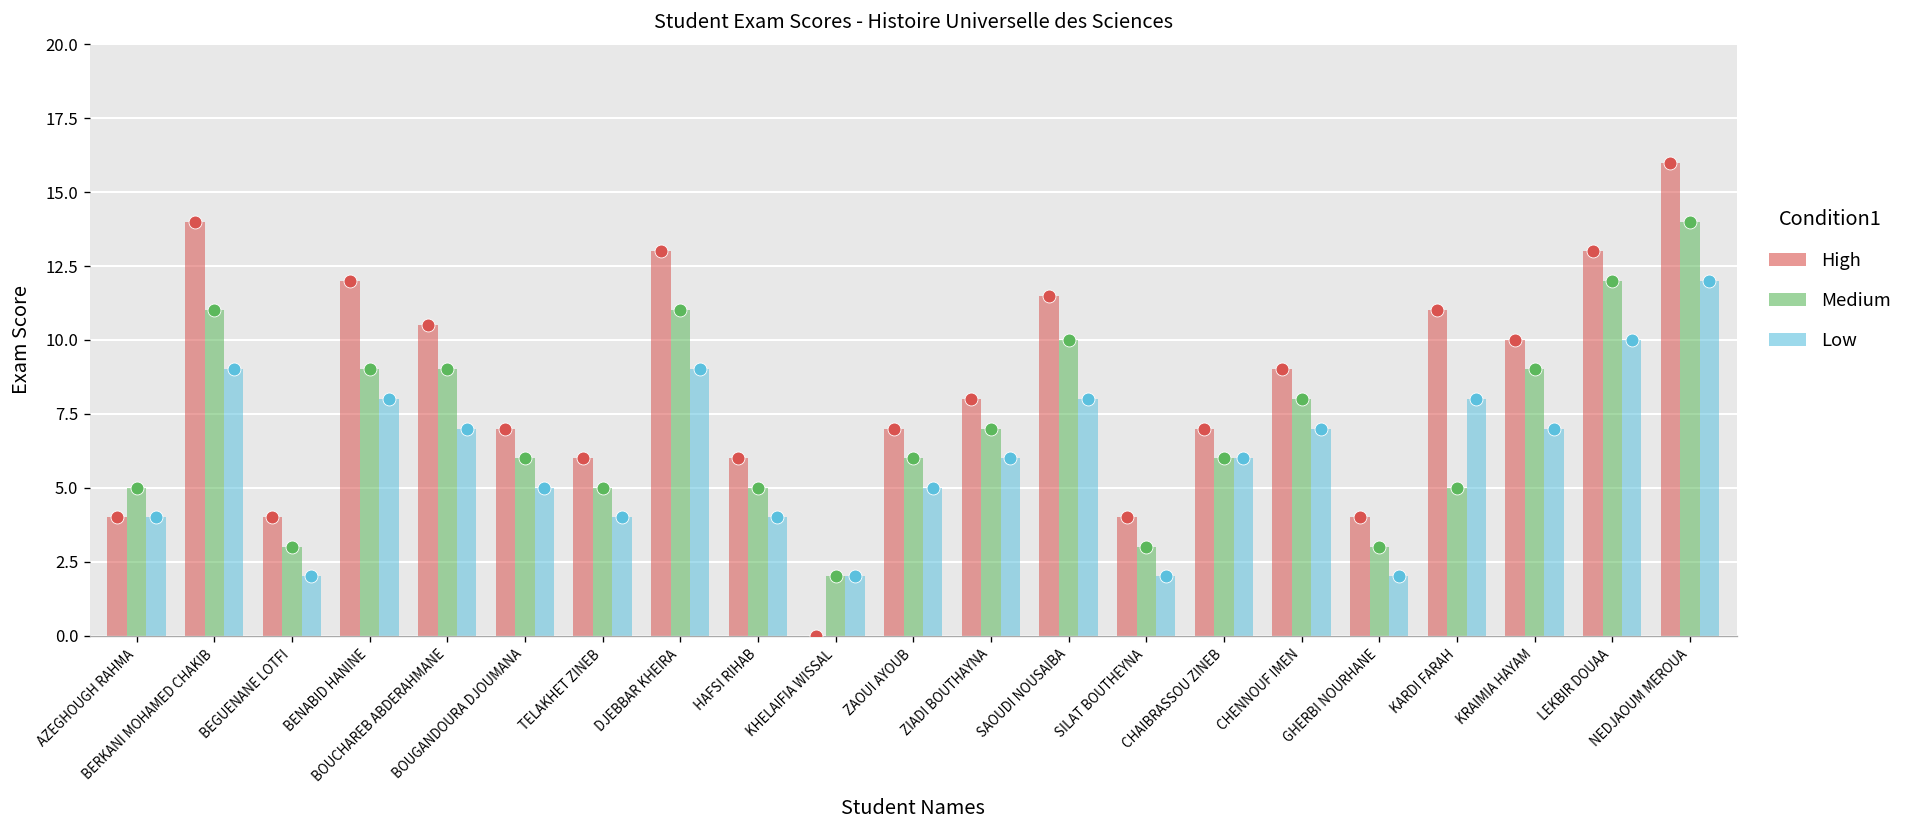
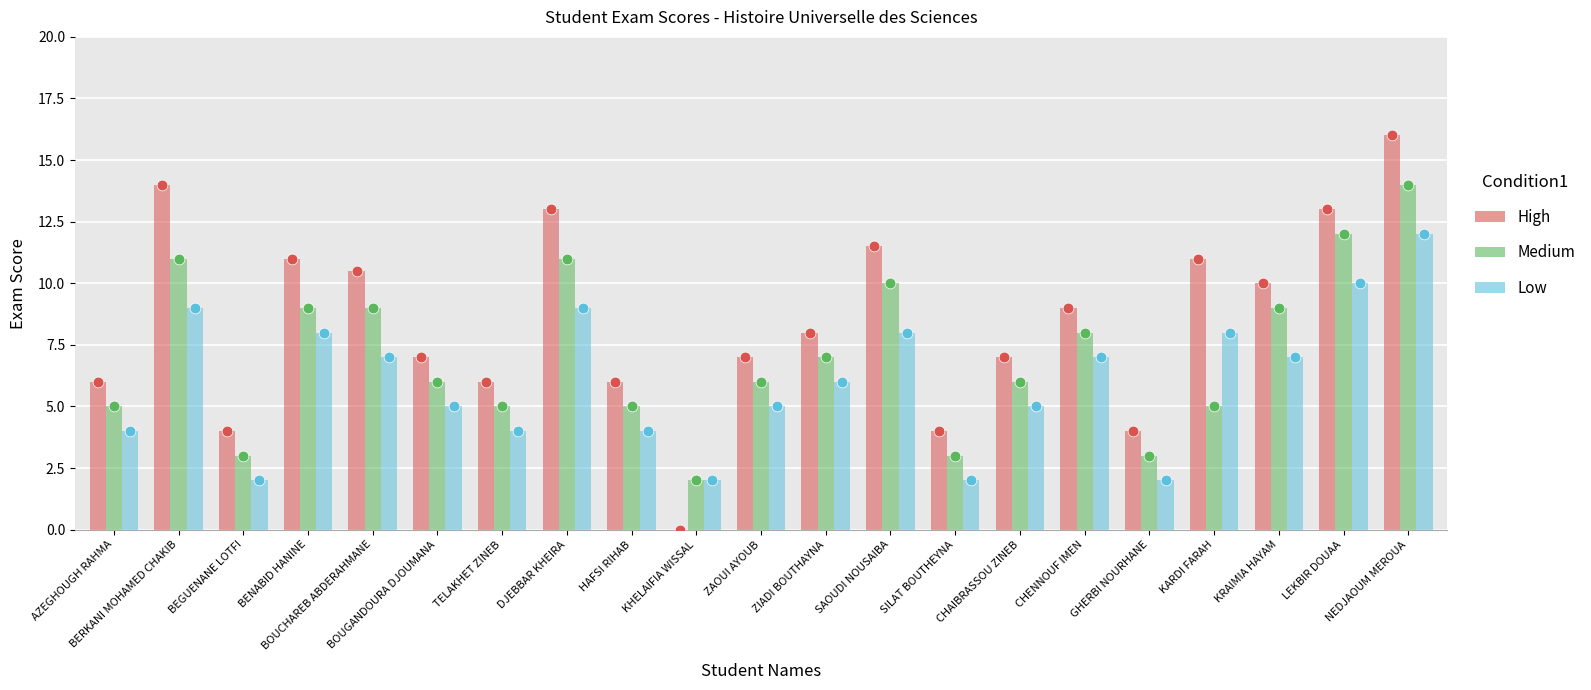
High, AZEGHOUGH RAHMA: 4 -> 6
High, BENABID HANINE: 12 -> 11
Low, CHAIBRASSOU ZINEB: 6 -> 5
